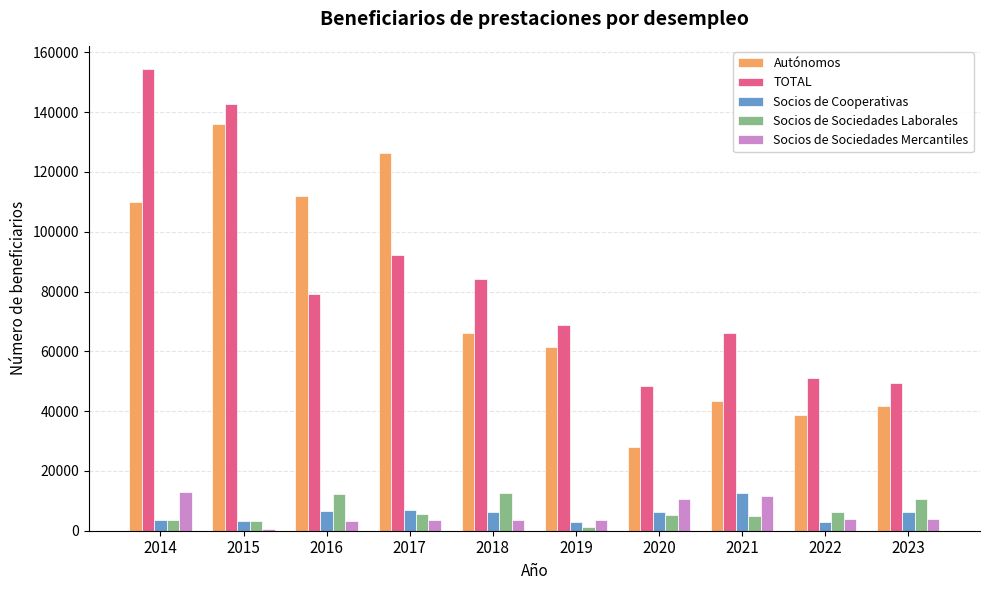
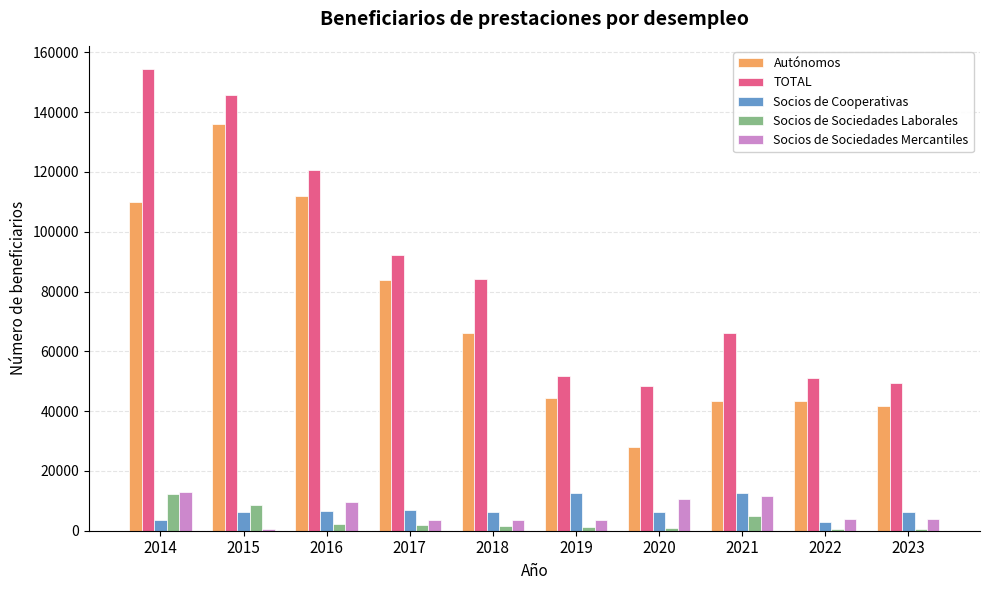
Socios de Sociedades Laborales, 2014: 4000 -> 12000
TOTAL, 2015: 143000 -> 146000
Socios de Cooperativas, 2015: 3000 -> 6000
Socios de Sociedades Laborales, 2015: 3000 -> 9000
TOTAL, 2016: 79000 -> 121000
Socios de Sociedades Laborales, 2016: 12000 -> 2000
Socios de Sociedades Mercantiles, 2016: 3000 -> 10000
Autónomos, 2017: 126000 -> 84000
Socios de Sociedades Laborales, 2017: 6000 -> 2000
Socios de Sociedades Laborales, 2018: 13000 -> 2000
Autónomos, 2019: 61000 -> 44000
TOTAL, 2019: 69000 -> 52000
Socios de Cooperativas, 2019: 3000 -> 12000
Socios de Sociedades Laborales, 2020: 5000 -> 1000
Autónomos, 2022: 39000 -> 43000
Socios de Sociedades Laborales, 2022: 6000 -> 1000
Socios de Sociedades Laborales, 2023: 11000 -> 1000
